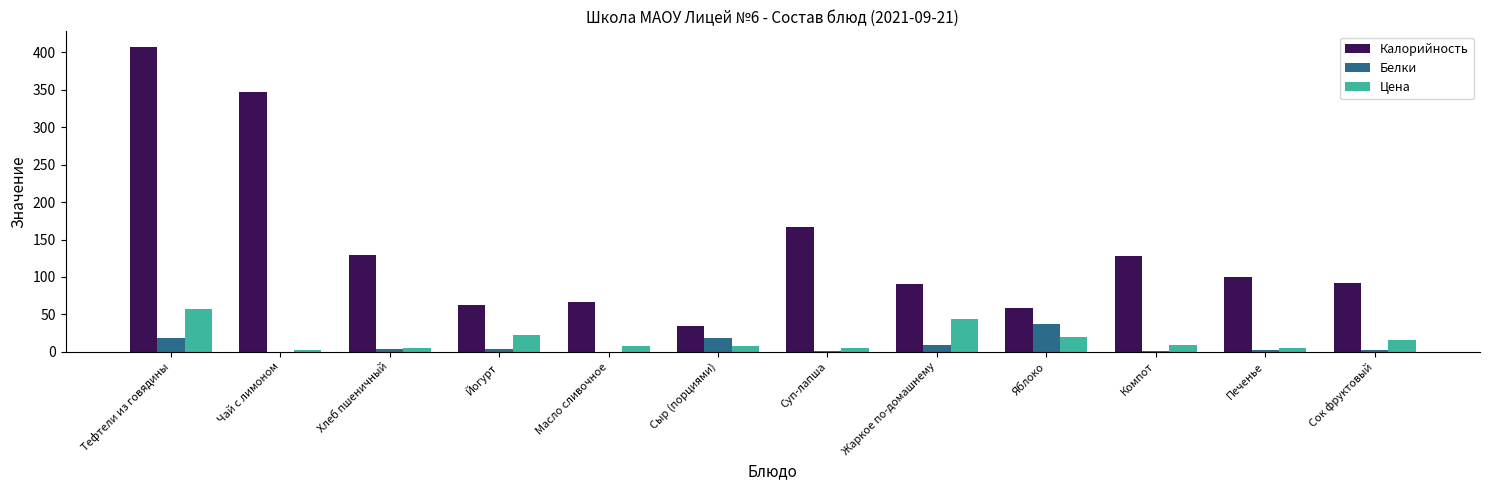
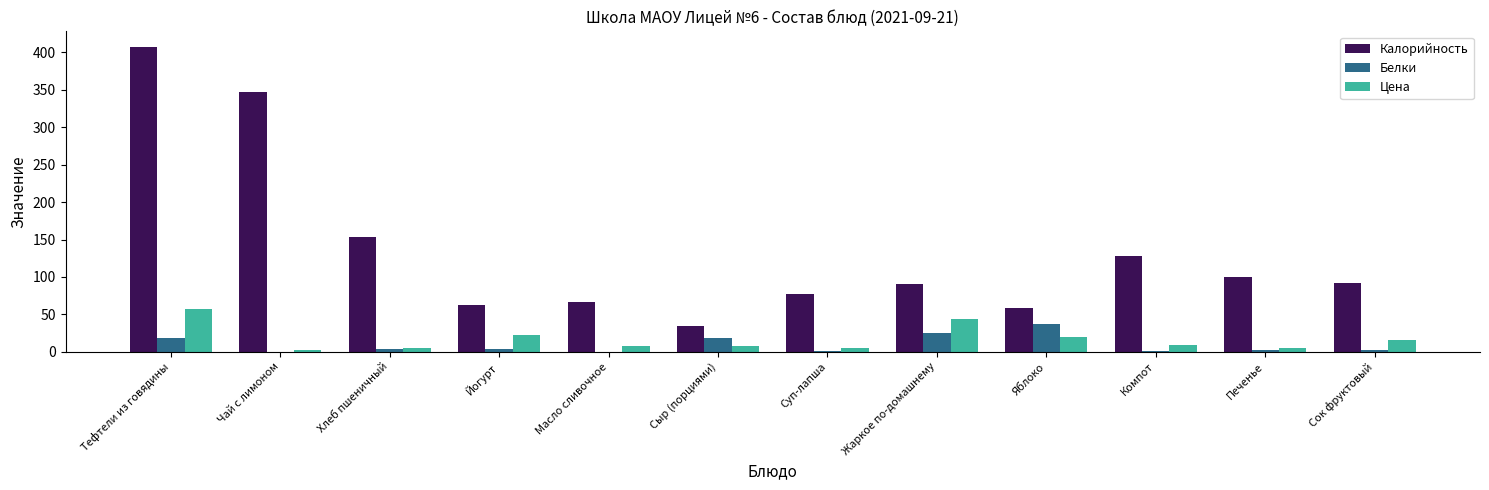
Калорийность, Хлеб пшеничный: 130 -> 150
Калорийность, Суп-лапша: 170 -> 80
Белки, Жаркое по-домашнему: 10 -> 20
